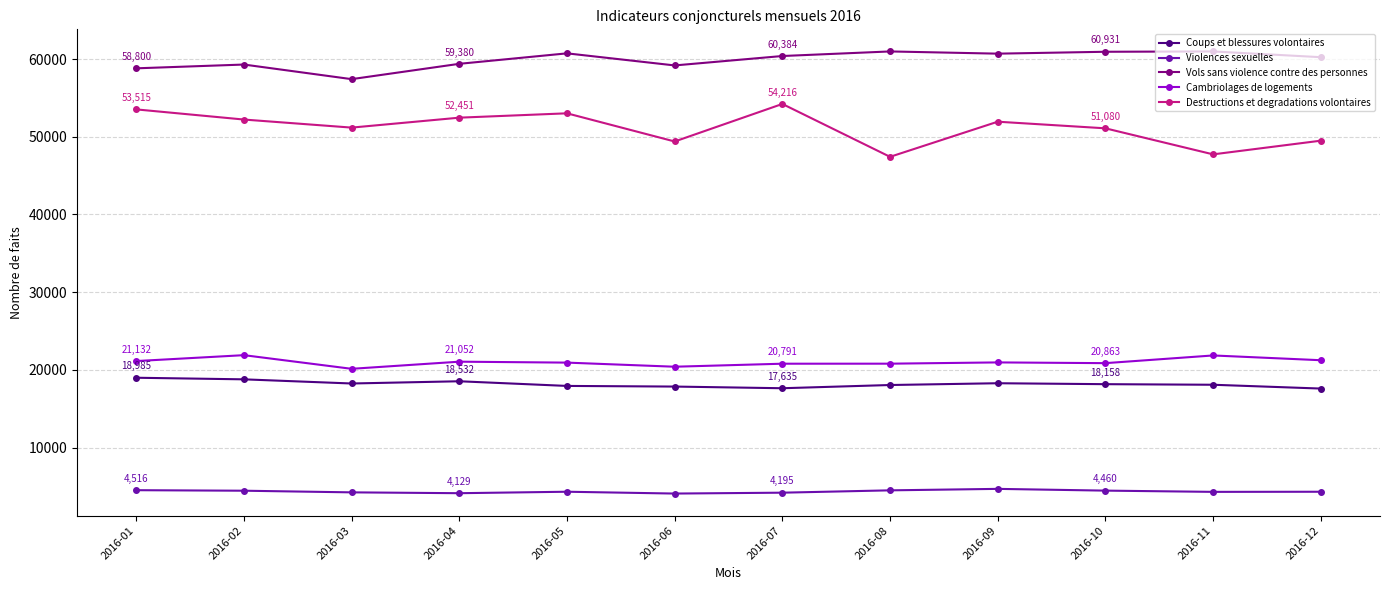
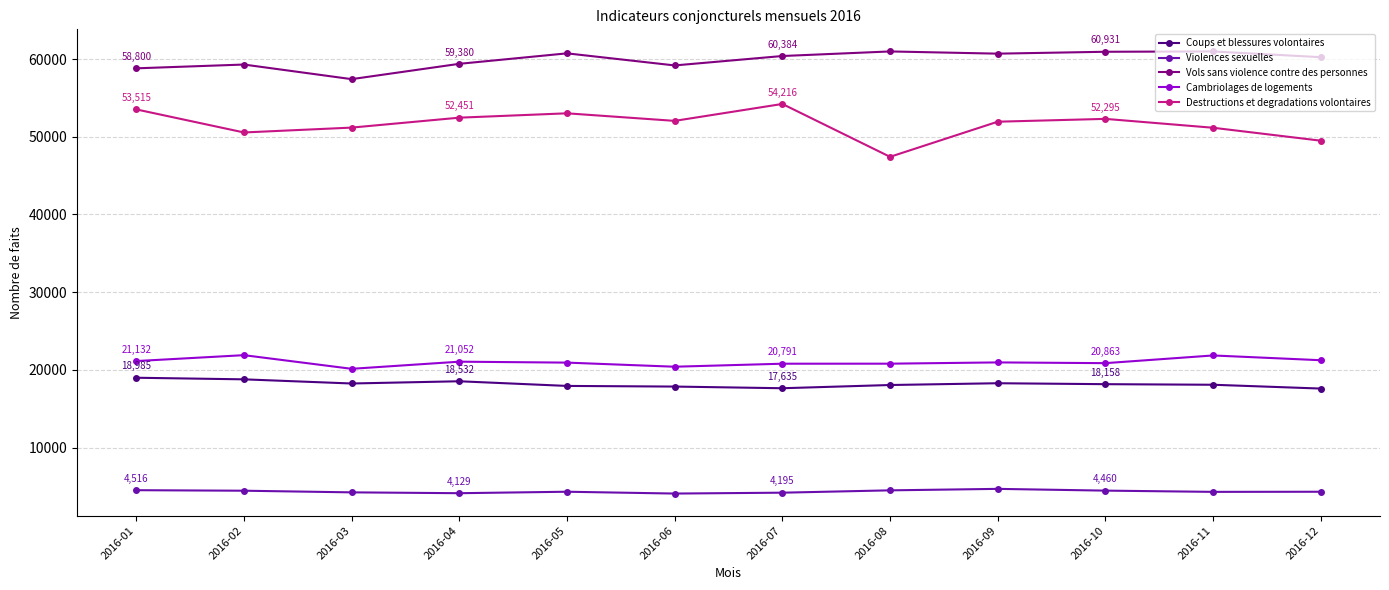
Destructions et degradations volontaires, 2016-02: 52000 -> 51000
Destructions et degradations volontaires, 2016-06: 49000 -> 52000
Destructions et degradations volontaires, 2016-10: 51,080 -> 52,295
Destructions et degradations volontaires, 2016-11: 48000 -> 51000
